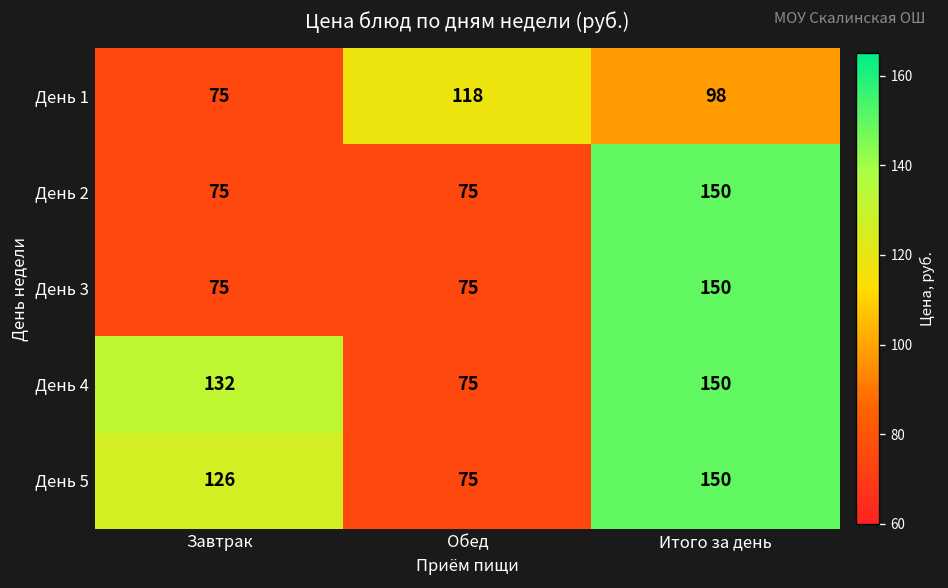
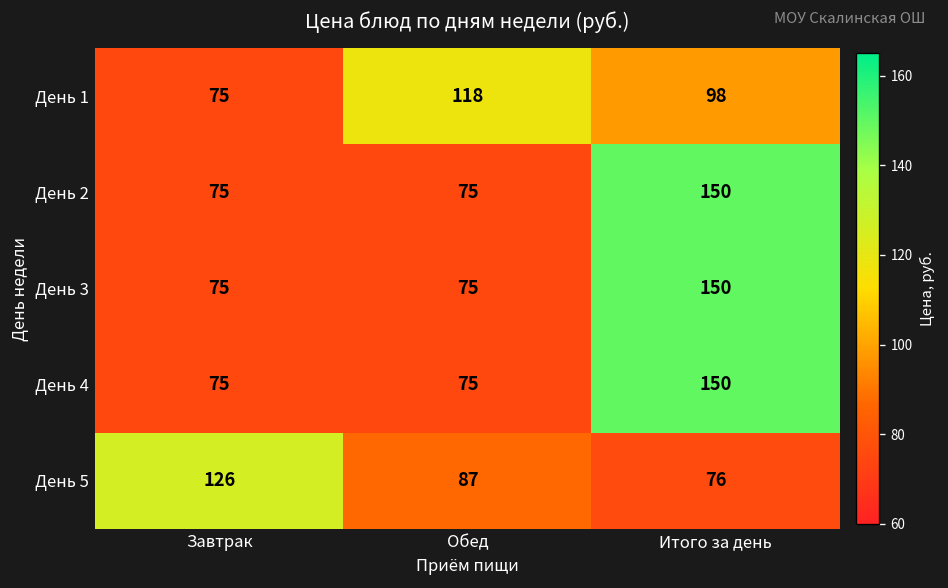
День 4, Завтрак: 132 -> 75
День 5, Обед: 75 -> 87
День 5, Итого за день: 150 -> 76
